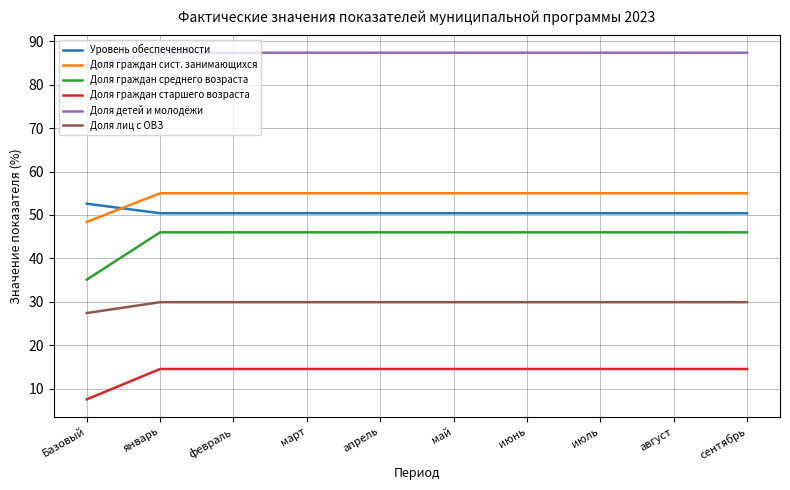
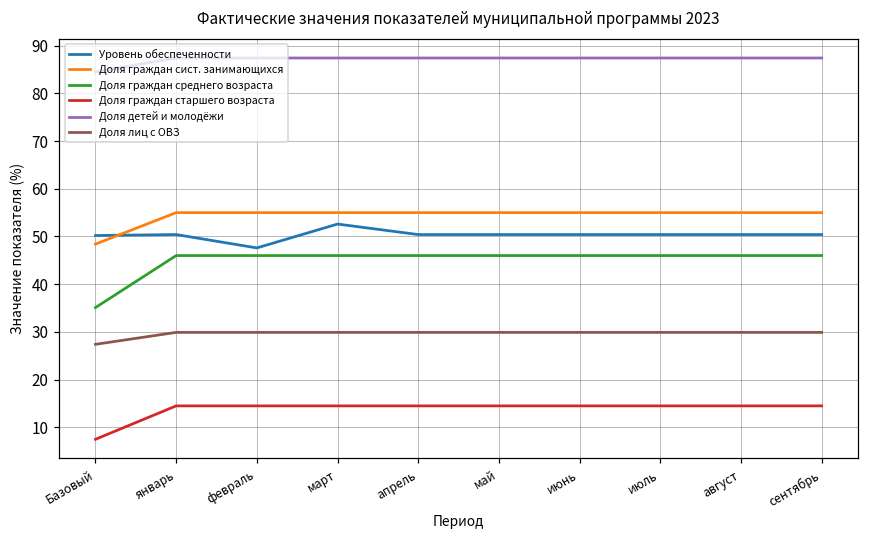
Уровень обеспеченности, Базовый: 53 -> 50
Уровень обеспеченности, февраль: 50 -> 48
Уровень обеспеченности, март: 50 -> 53
